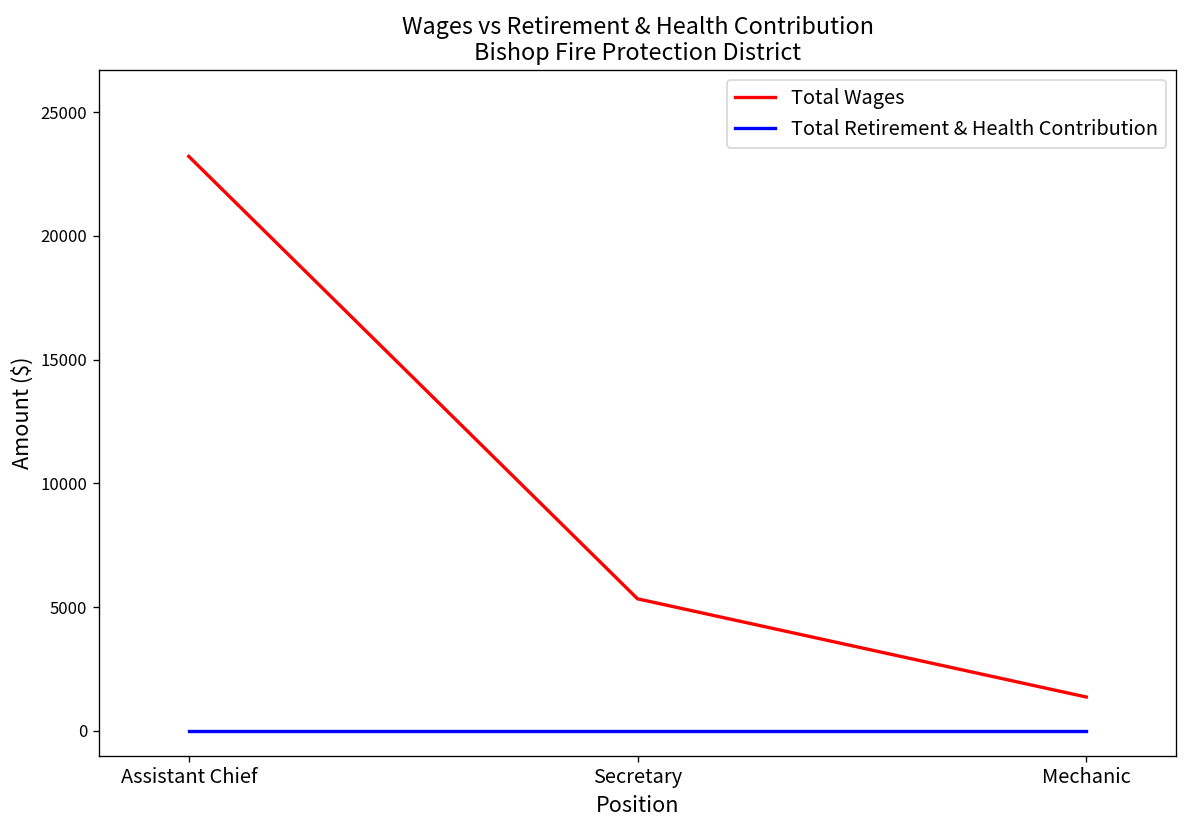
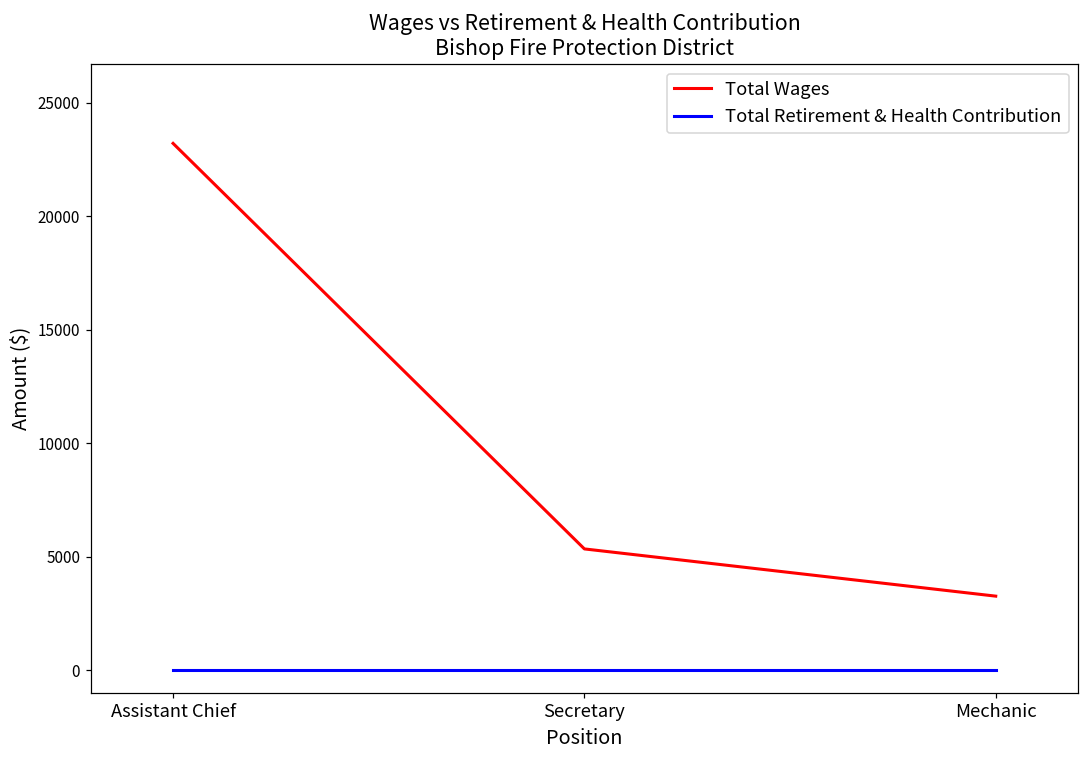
Total Wages, Mechanic: 1400 -> 3300
